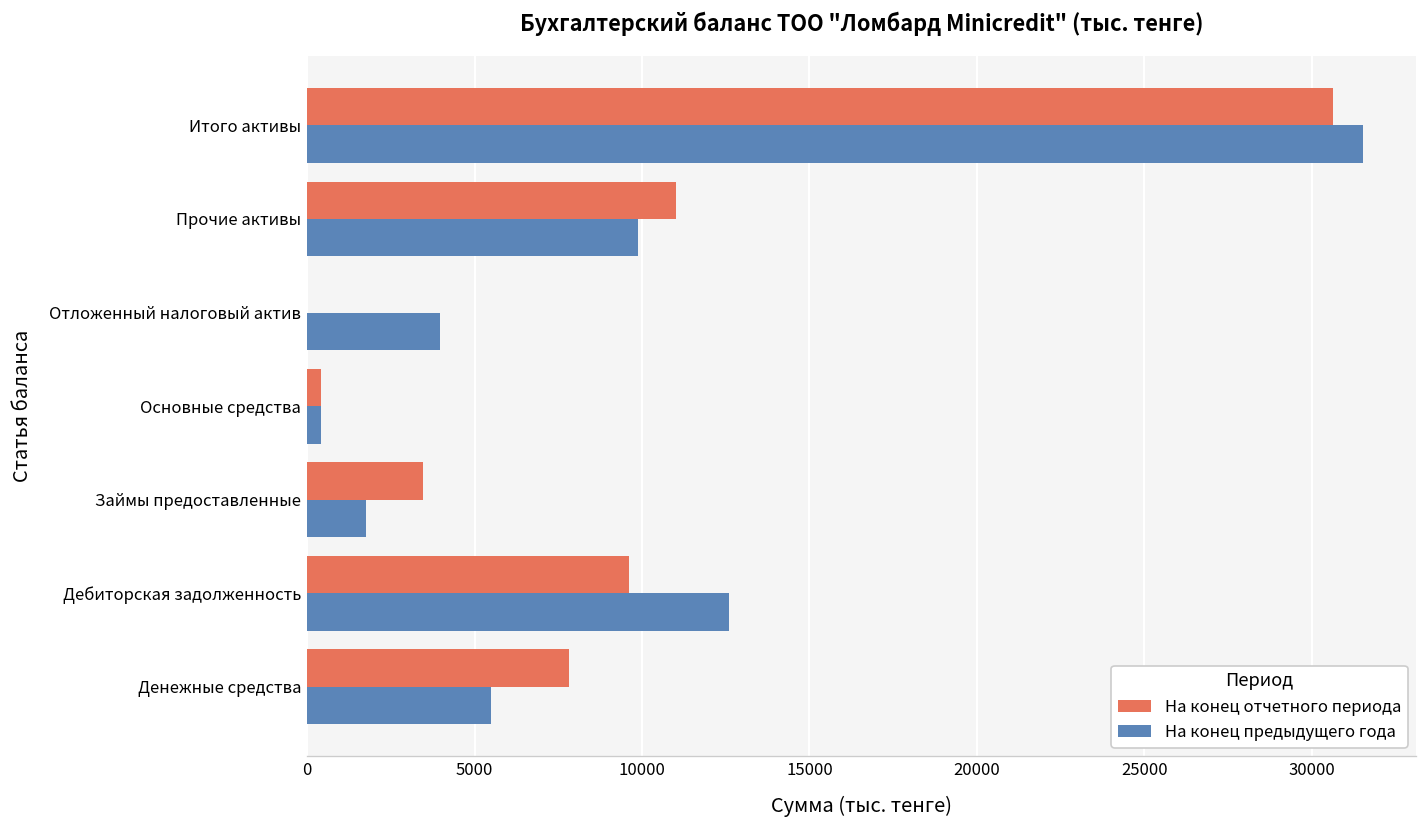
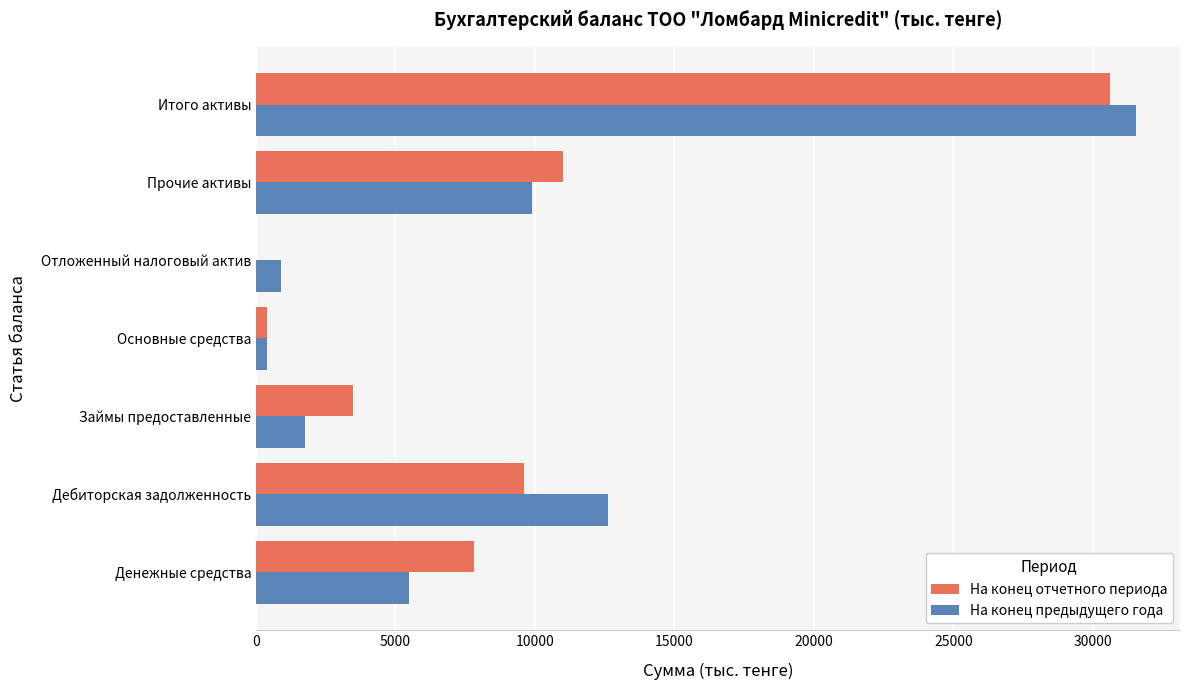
На конец предыдущего года, Отложенный налоговый актив: 4000 -> 900
